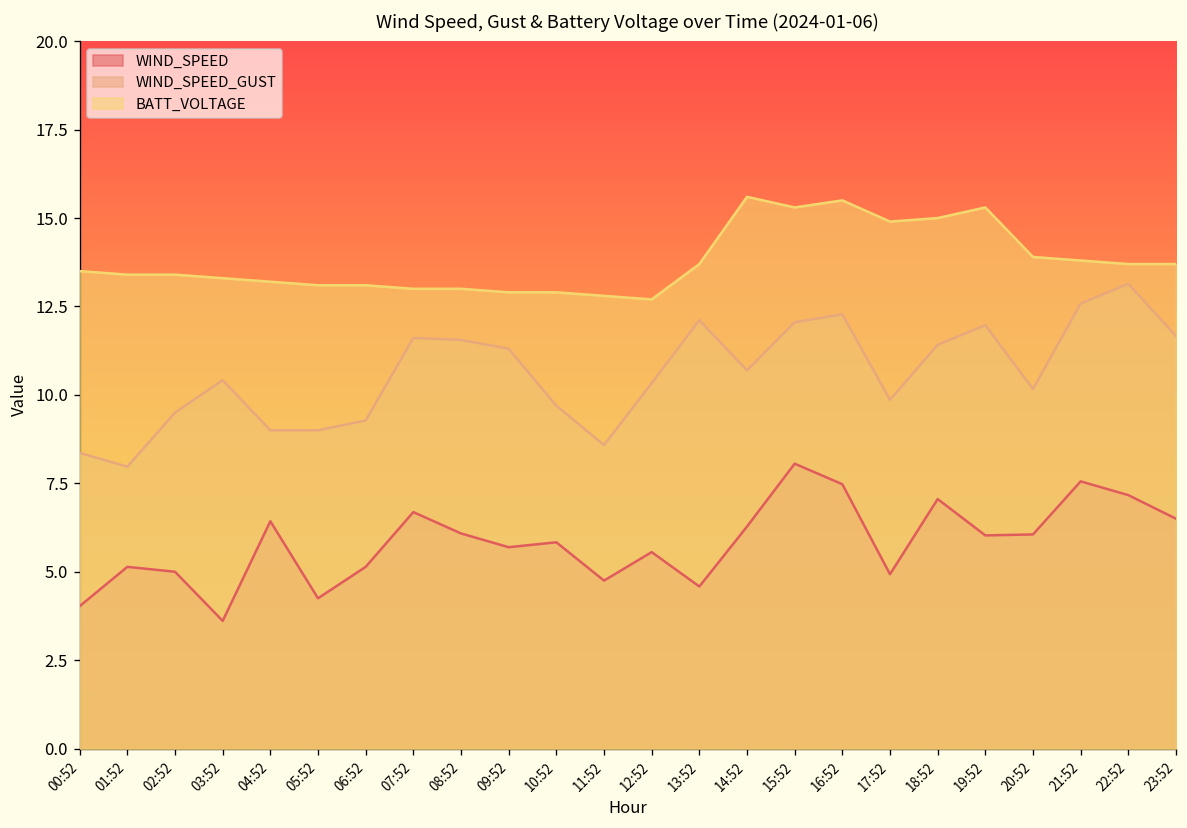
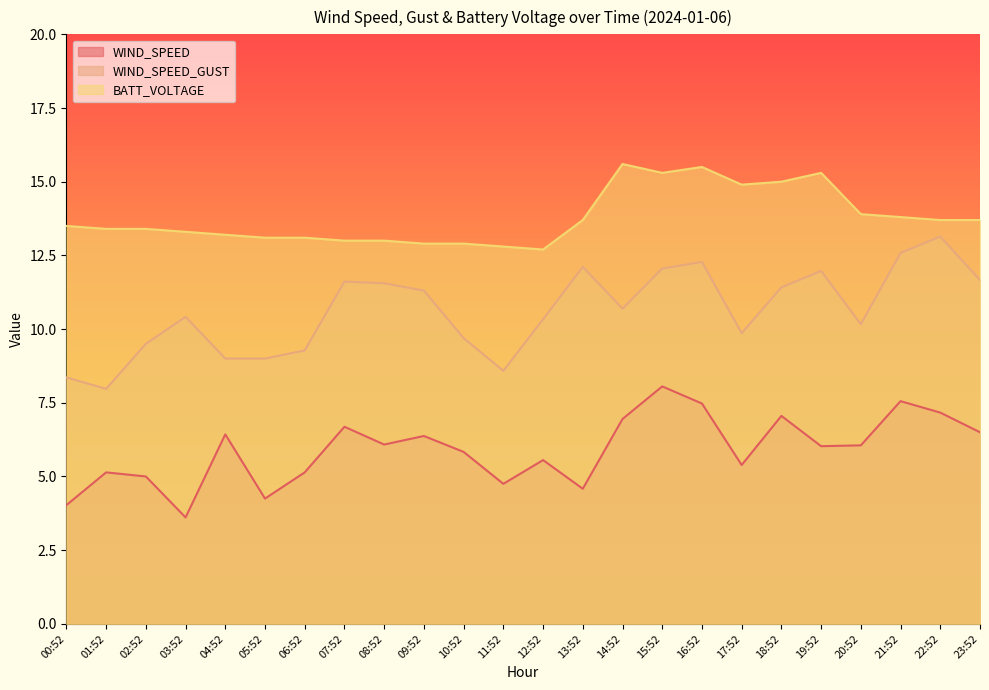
WIND_SPEED, 09:52: 5.7 -> 6.4
WIND_SPEED, 14:52: 6.3 -> 6.9
WIND_SPEED, 17:52: 4.9 -> 5.4
